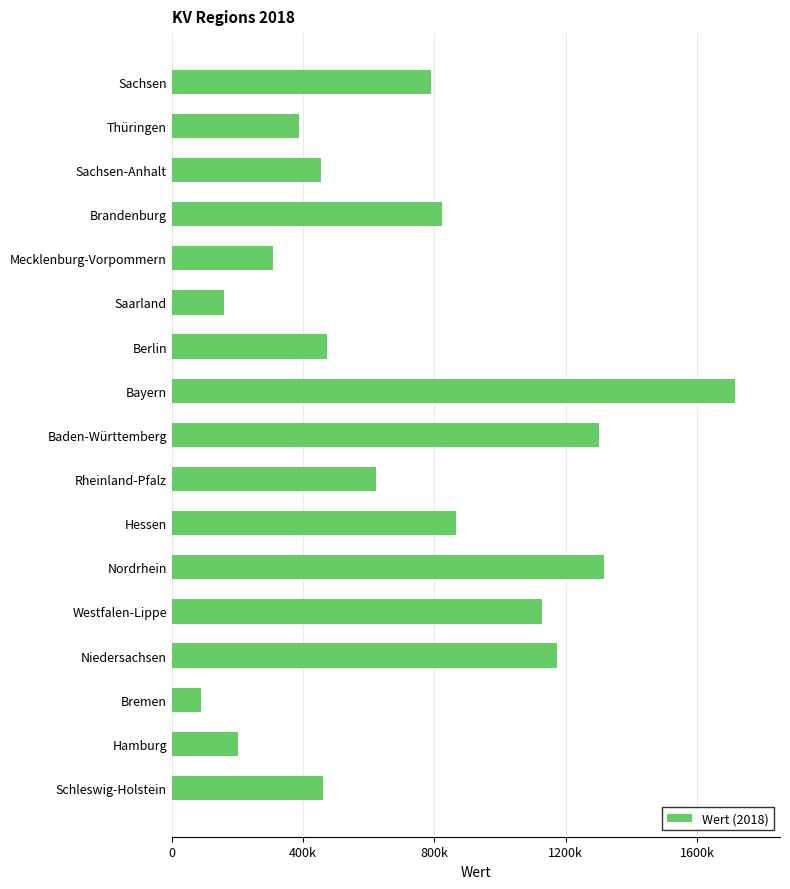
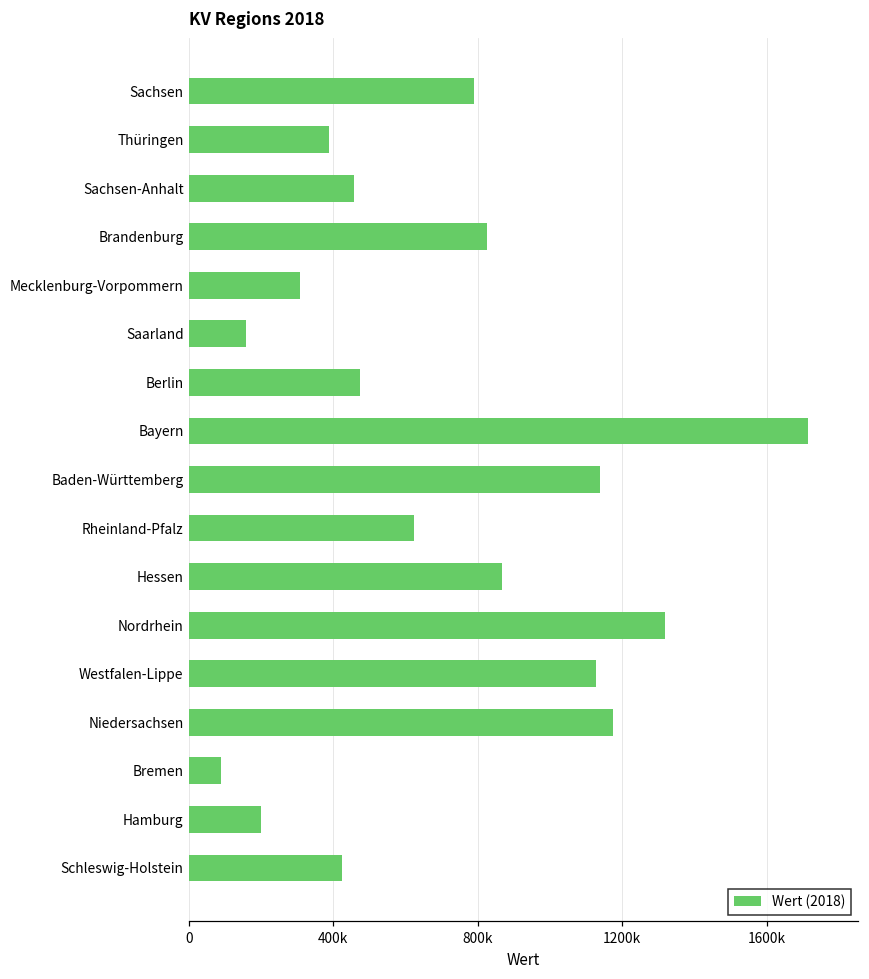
Baden-Württemberg: 1300000 -> 1140000
Schleswig-Holstein: 460000 -> 420000
